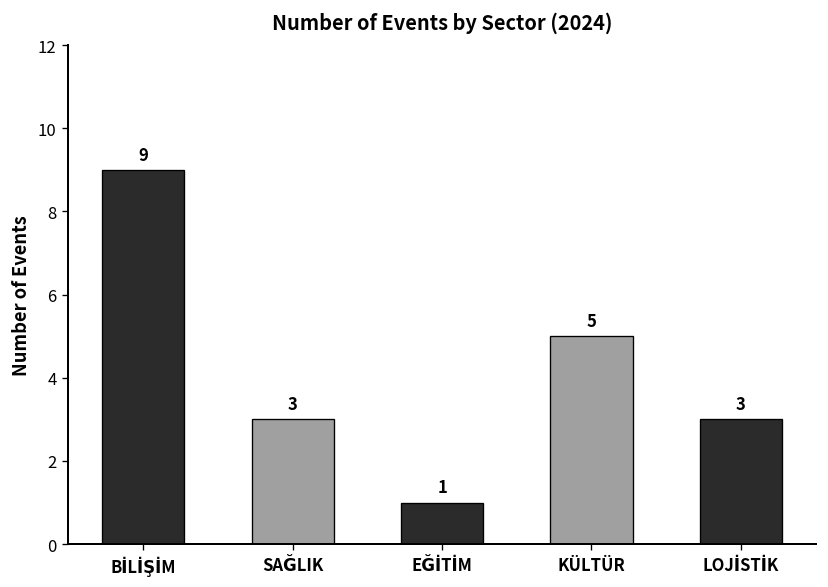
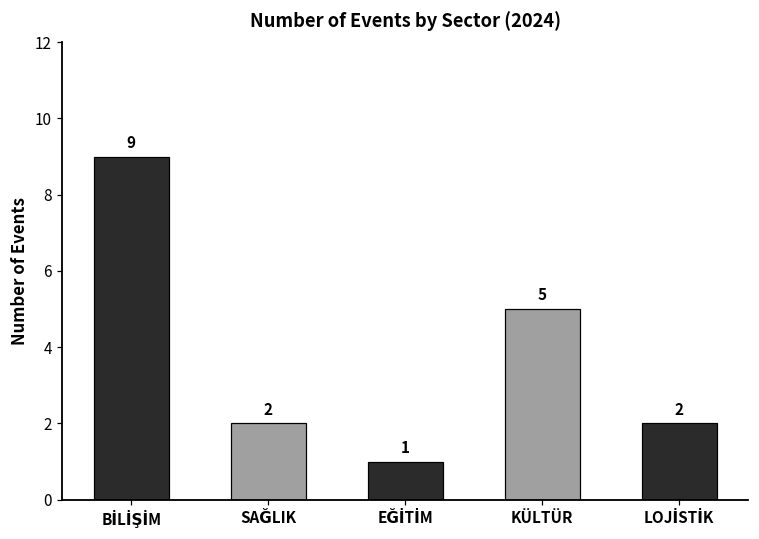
SAĞLIK: 3 -> 2
LOJİSTİK: 3 -> 2
